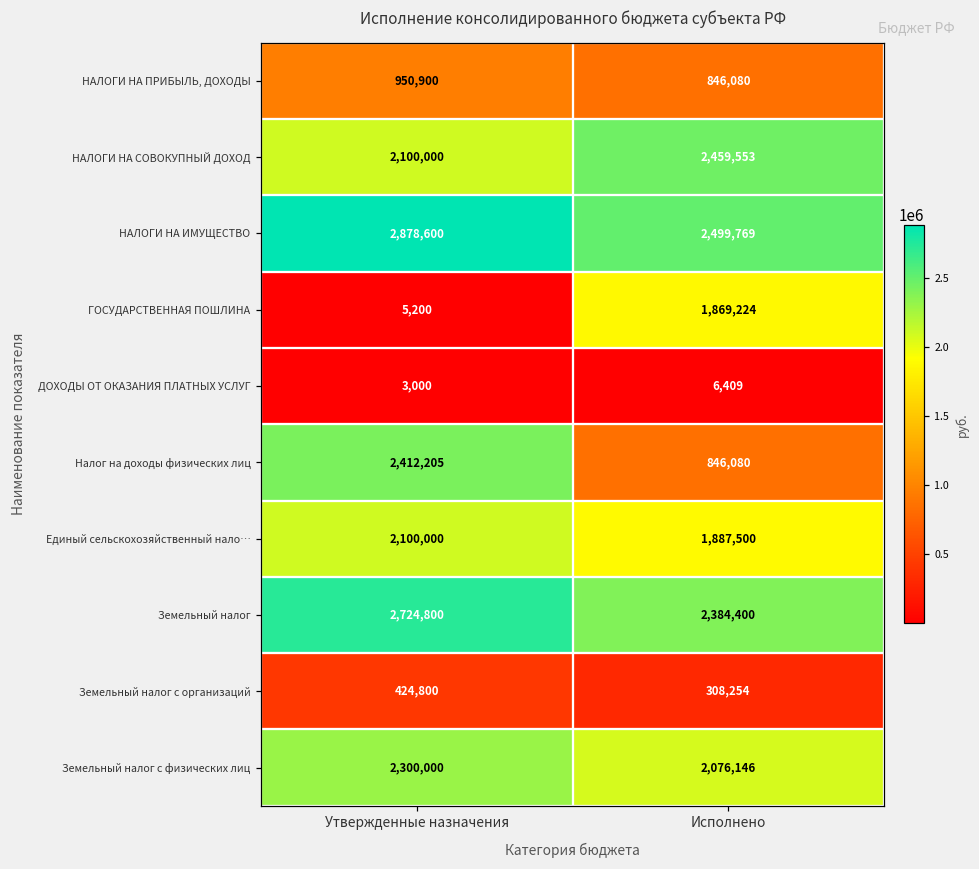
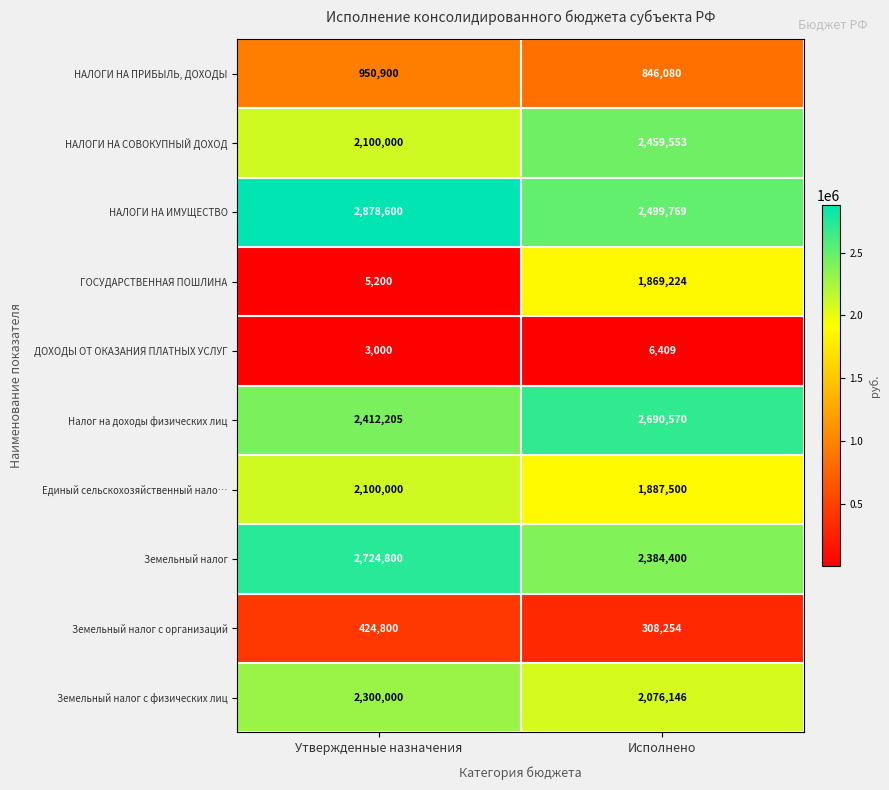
Налог на доходы физических лиц, Исполнено: 846,080 -> 2,690,570
